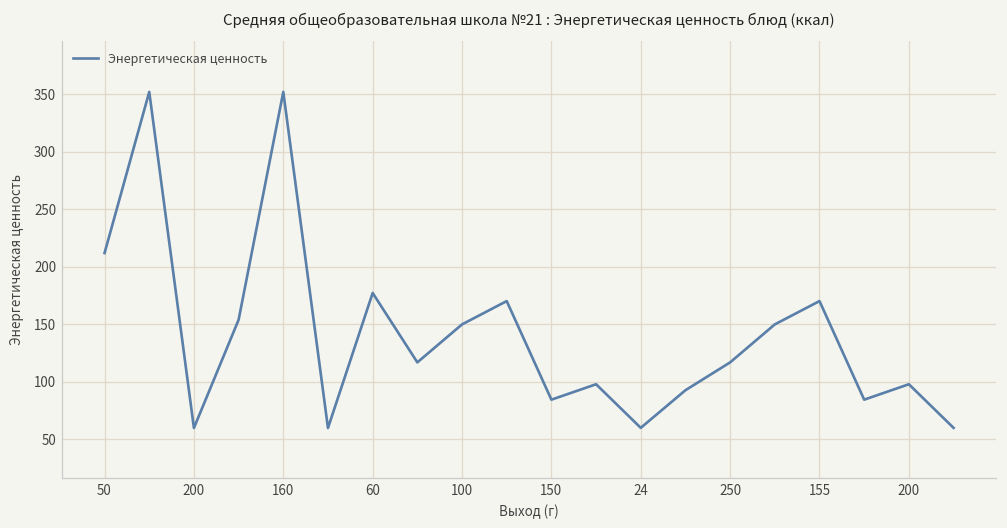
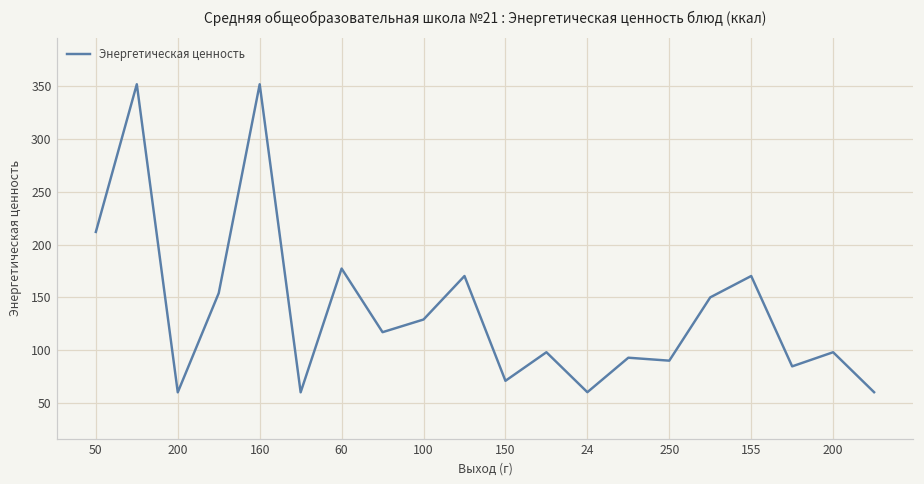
100: 150 -> 130
150: 80 -> 70
250: 120 -> 90
